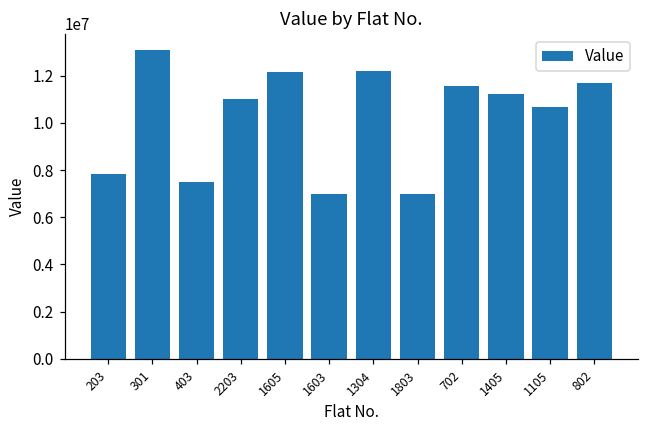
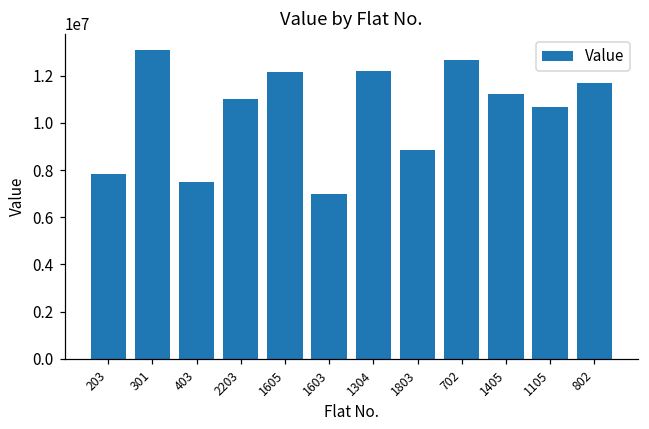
1803: 7000000 -> 8900000
702: 11600000 -> 12700000
